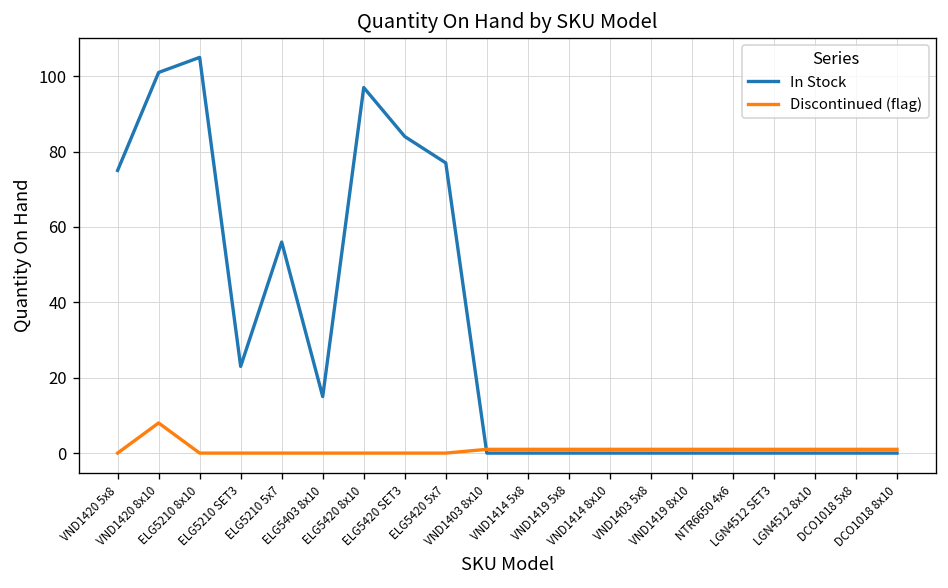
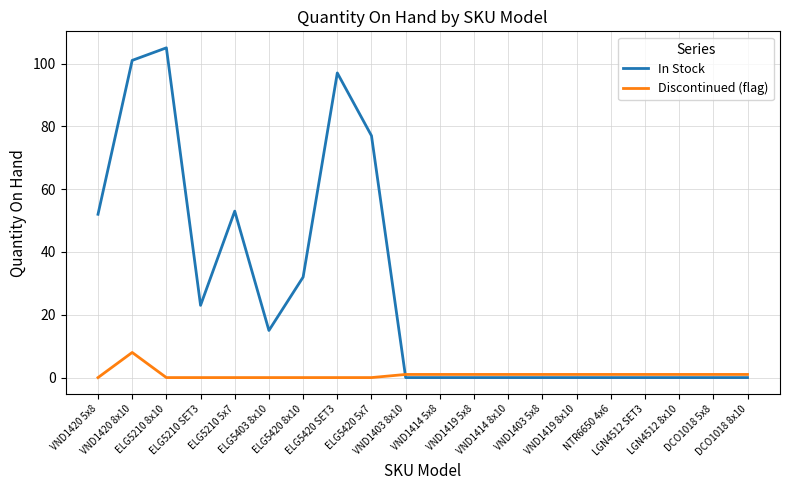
In Stock, VND1420 5x8: 75 -> 52
In Stock, ELG5210 5x7: 56 -> 53
In Stock, ELG5420 8x10: 97 -> 32
In Stock, ELG5420 SET3: 84 -> 97
